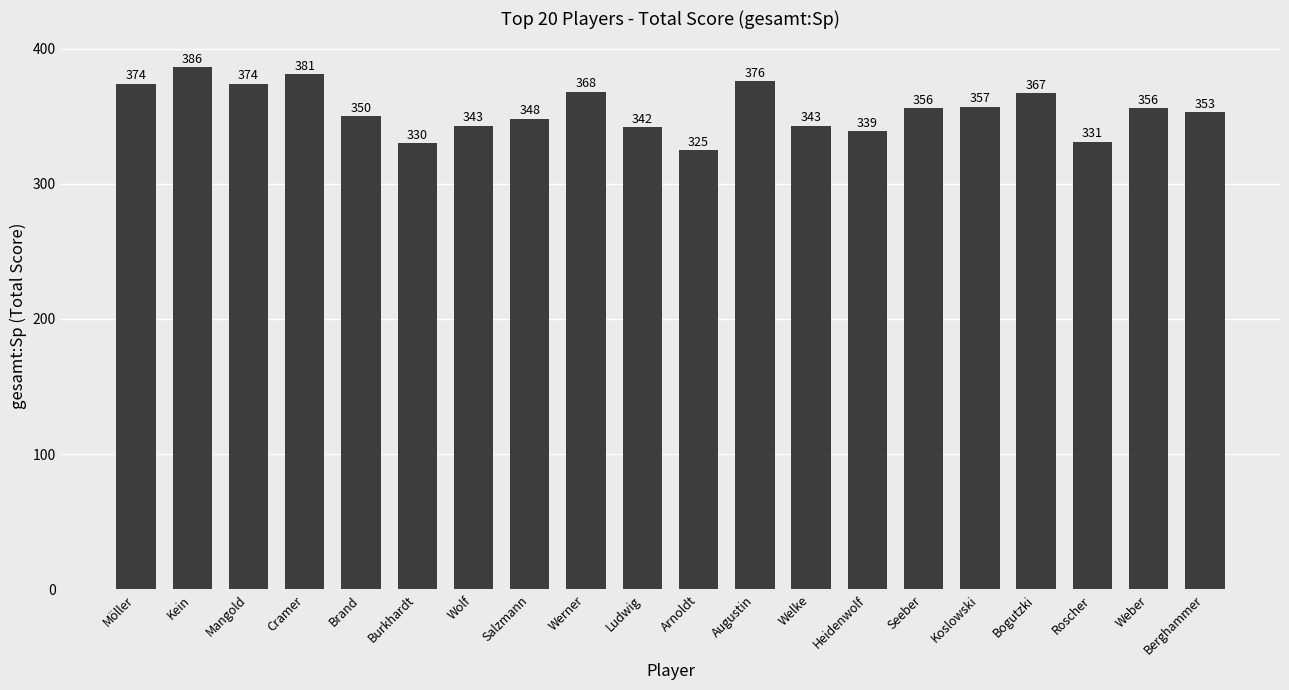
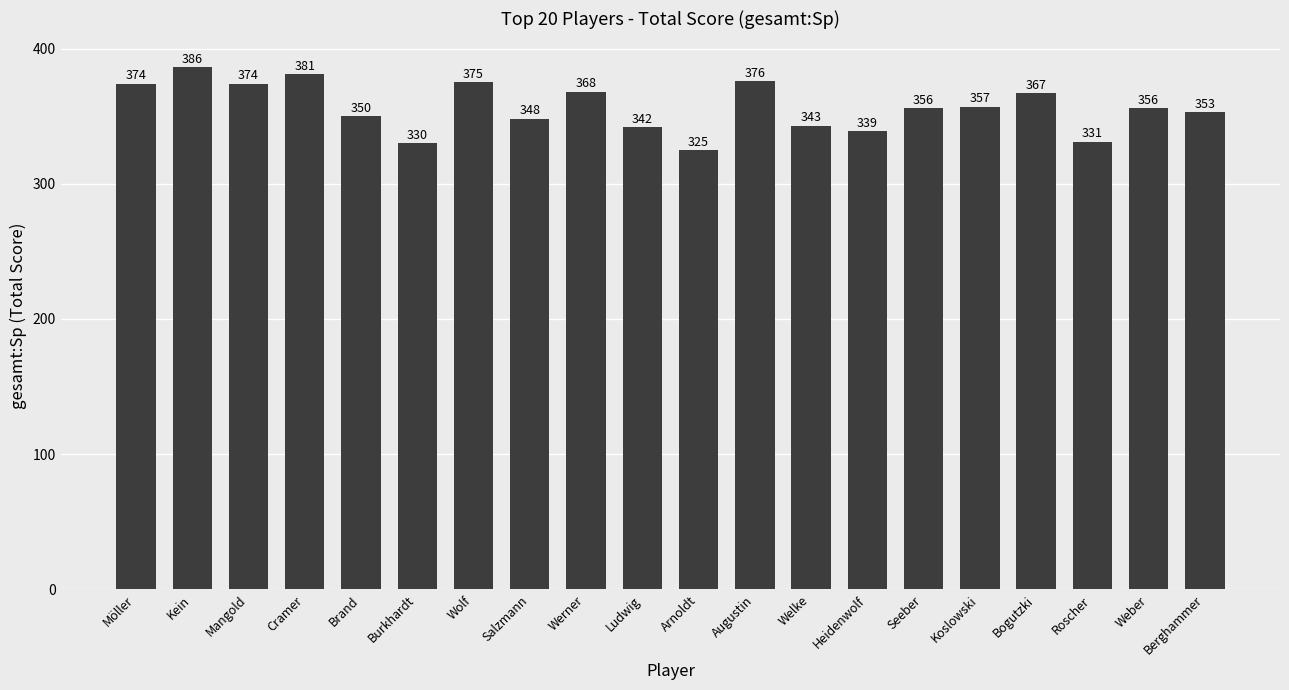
Wolf: 343 -> 375
